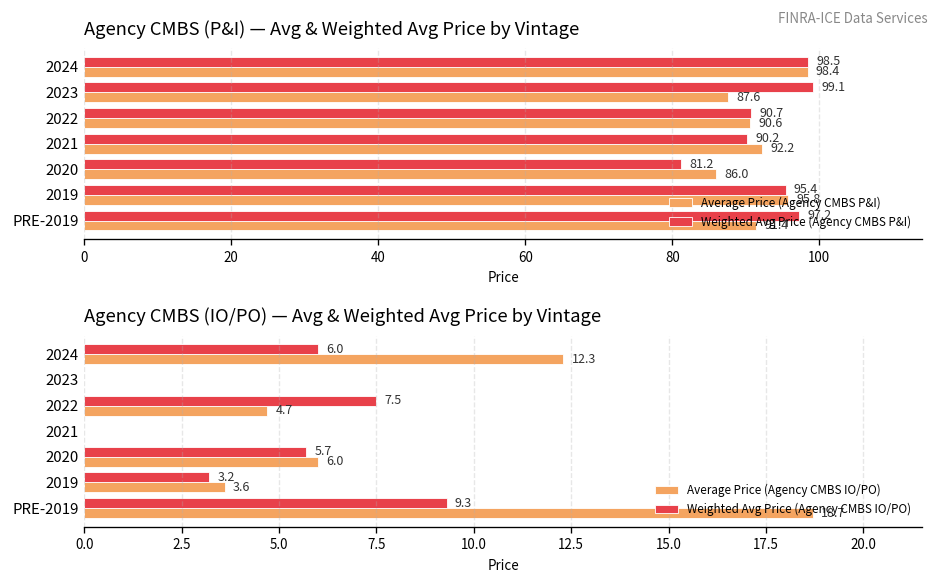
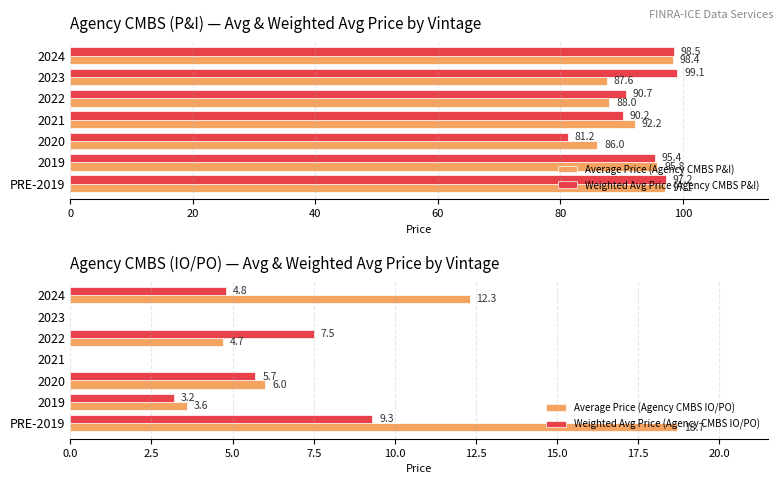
Agency CMBS (P&I) — Avg & Weighted Avg Price by Vintage, Average Price (Agency CMBS P&I), 2022: 90.6 -> 88.0
Agency CMBS (P&I) — Avg & Weighted Avg Price by Vintage, Average Price (Agency CMBS P&I), PRE-2019: 91.4 -> 97.1
Agency CMBS (IO/PO) — Avg & Weighted Avg Price by Vintage, Weighted Avg Price (Agency CMBS IO/PO), 2024: 6.0 -> 4.8
